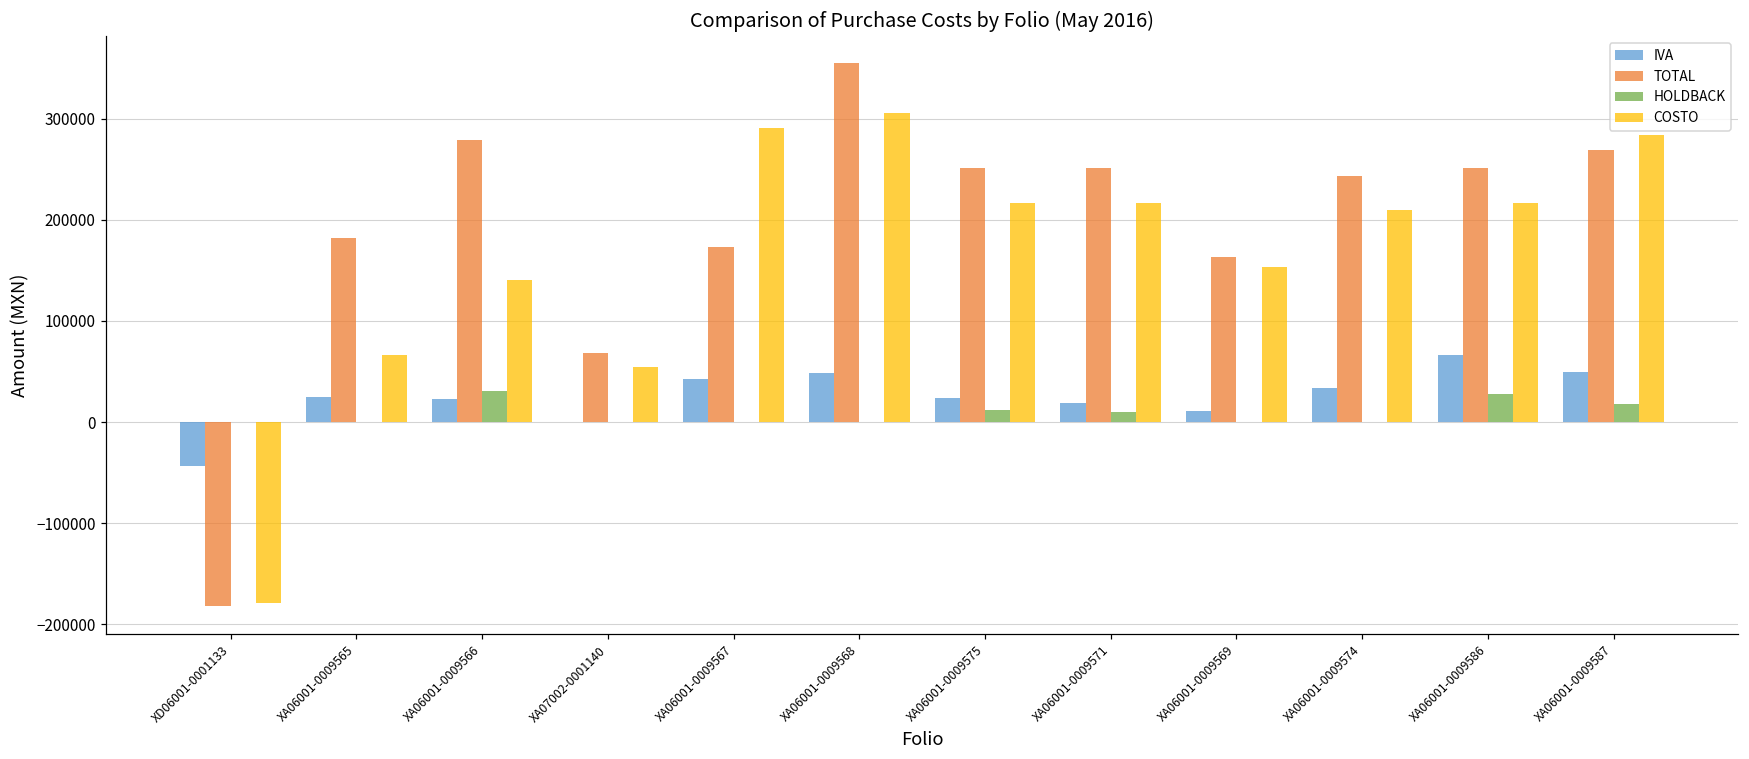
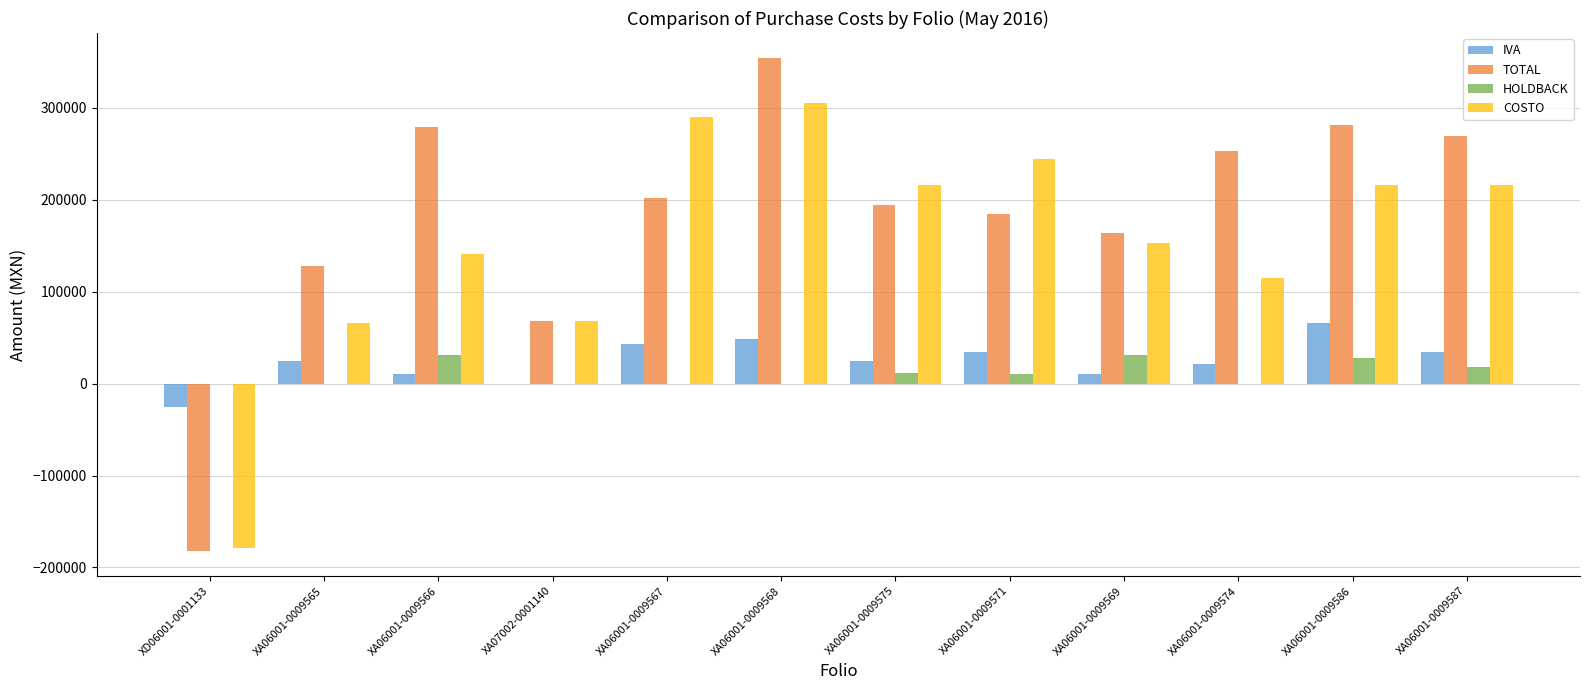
IVA, XD06001-0001133: -40000 -> -30000
TOTAL, XA06001-0009565: 180000 -> 130000
IVA, XA06001-0009566: 20000 -> 10000
COSTO, XA07002-0001140: 50000 -> 70000
TOTAL, XA06001-0009567: 170000 -> 200000
TOTAL, XA06001-0009575: 250000 -> 190000
IVA, XA06001-0009571: 20000 -> 30000
TOTAL, XA06001-0009571: 250000 -> 190000
COSTO, XA06001-0009571: 220000 -> 240000
HOLDBACK, XA06001-0009569: 0 -> 30000
IVA, XA06001-0009574: 30000 -> 20000
TOTAL, XA06001-0009574: 240000 -> 250000
COSTO, XA06001-0009574: 210000 -> 110000
TOTAL, XA06001-0009586: 250000 -> 280000
IVA, XA06001-0009587: 50000 -> 30000
COSTO, XA06001-0009587: 280000 -> 220000
